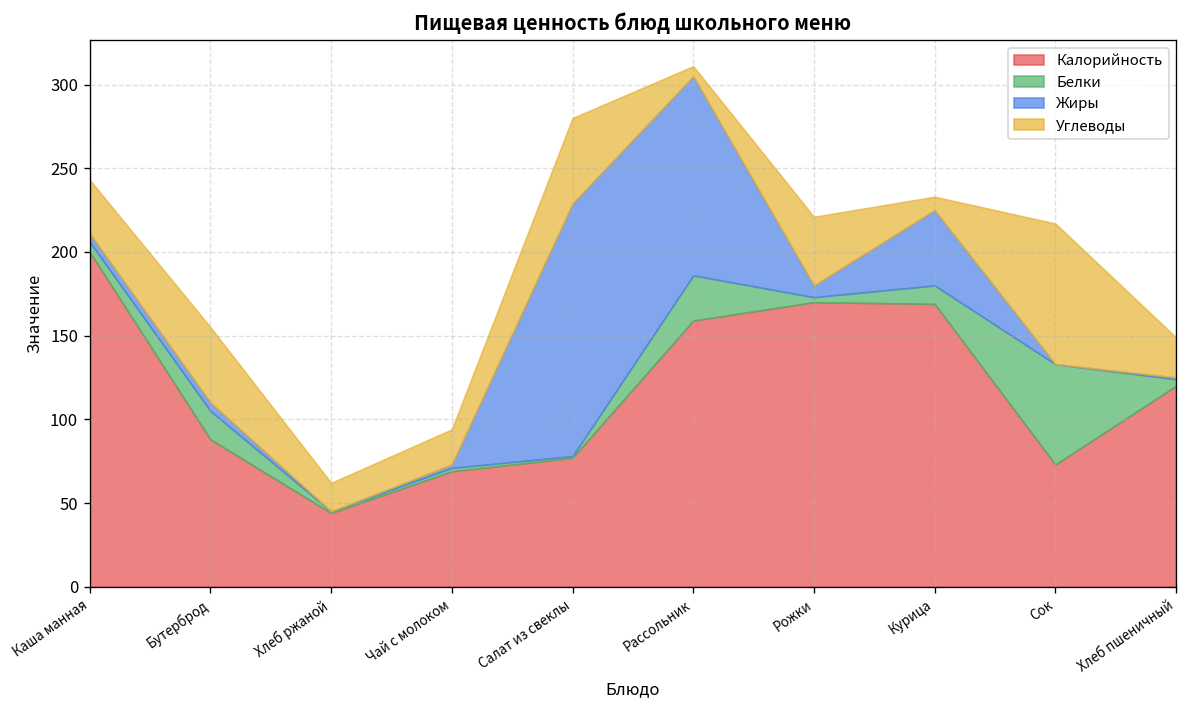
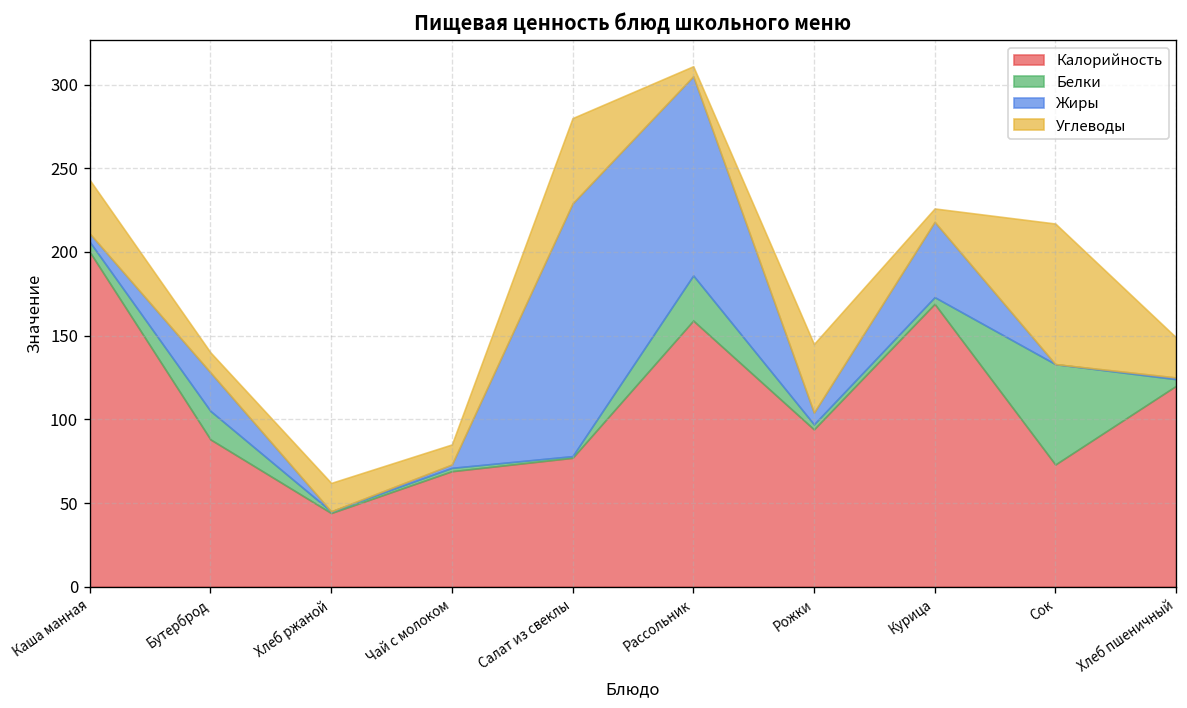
Жиры, Бутерброд: 5 -> 23
Углеводы, Бутерброд: 45 -> 12
Углеводы, Чай с молоком: 21 -> 12
Калорийность, Рожки: 170 -> 94
Белки, Курица: 11 -> 4
